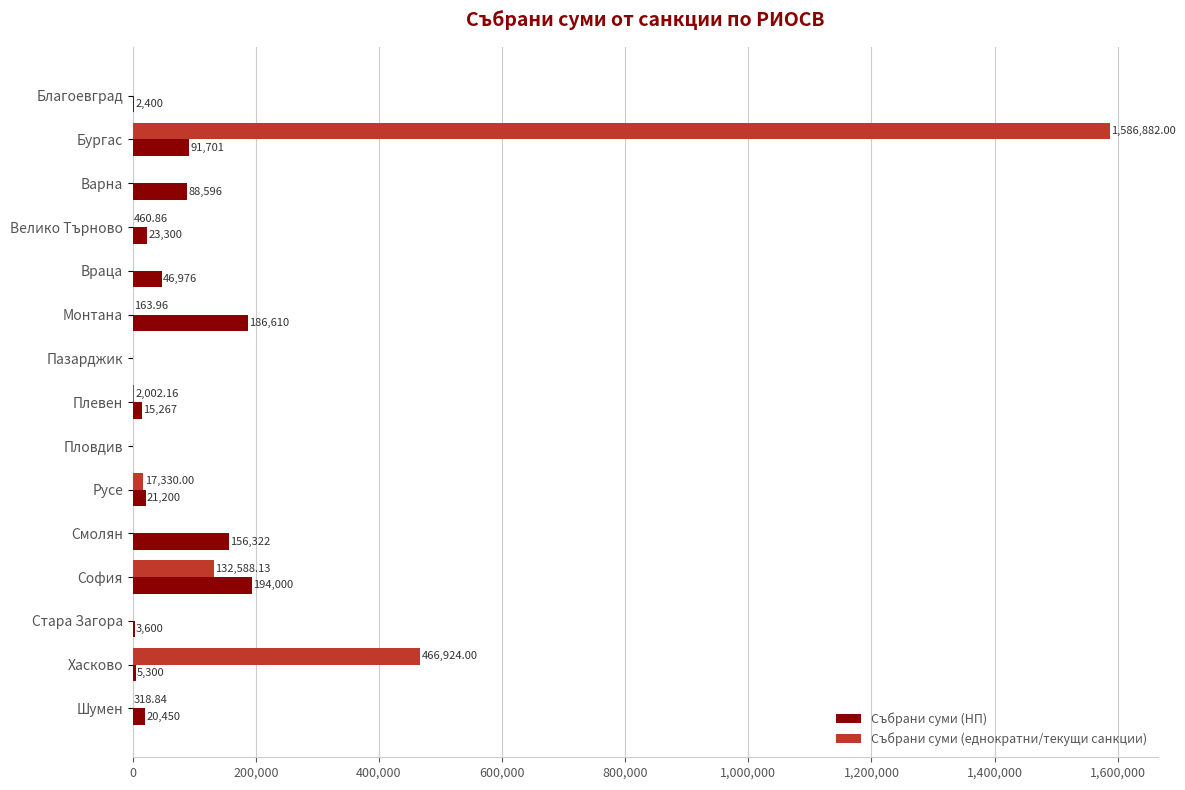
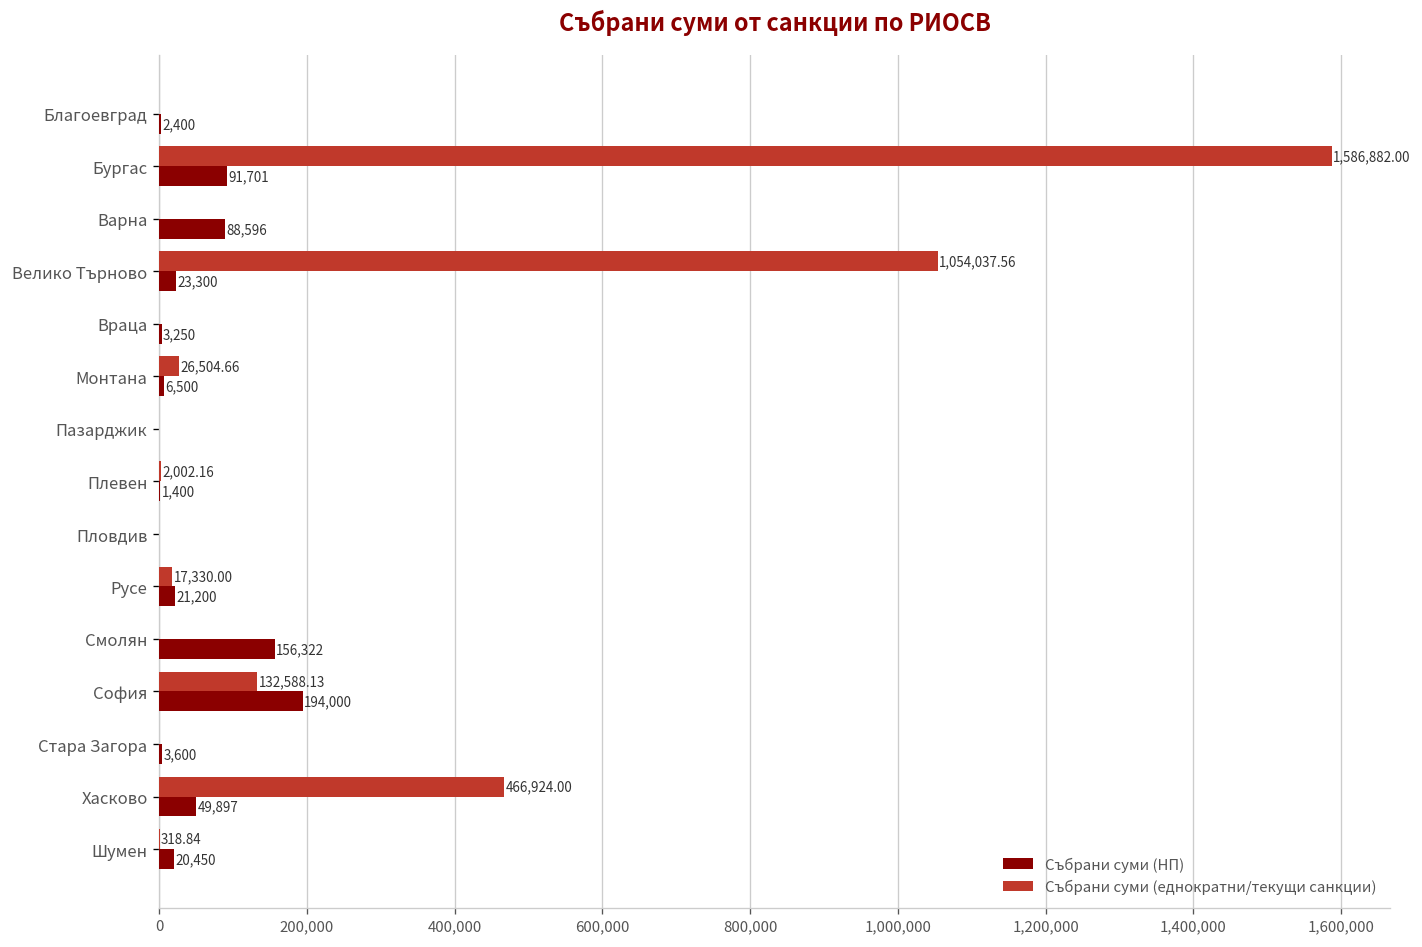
Събрани суми (еднократни/текущи санкции), Велико Търново: 460.86 -> 1,054,037.56
Събрани суми (НП), Враца: 46,976 -> 3,250
Събрани суми (еднократни/текущи санкции), Монтана: 163.96 -> 26,504.66
Събрани суми (НП), Монтана: 186,610 -> 6,500
Събрани суми (НП), Плевен: 15,267 -> 1,400
Събрани суми (НП), Хасково: 5,300 -> 49,897
